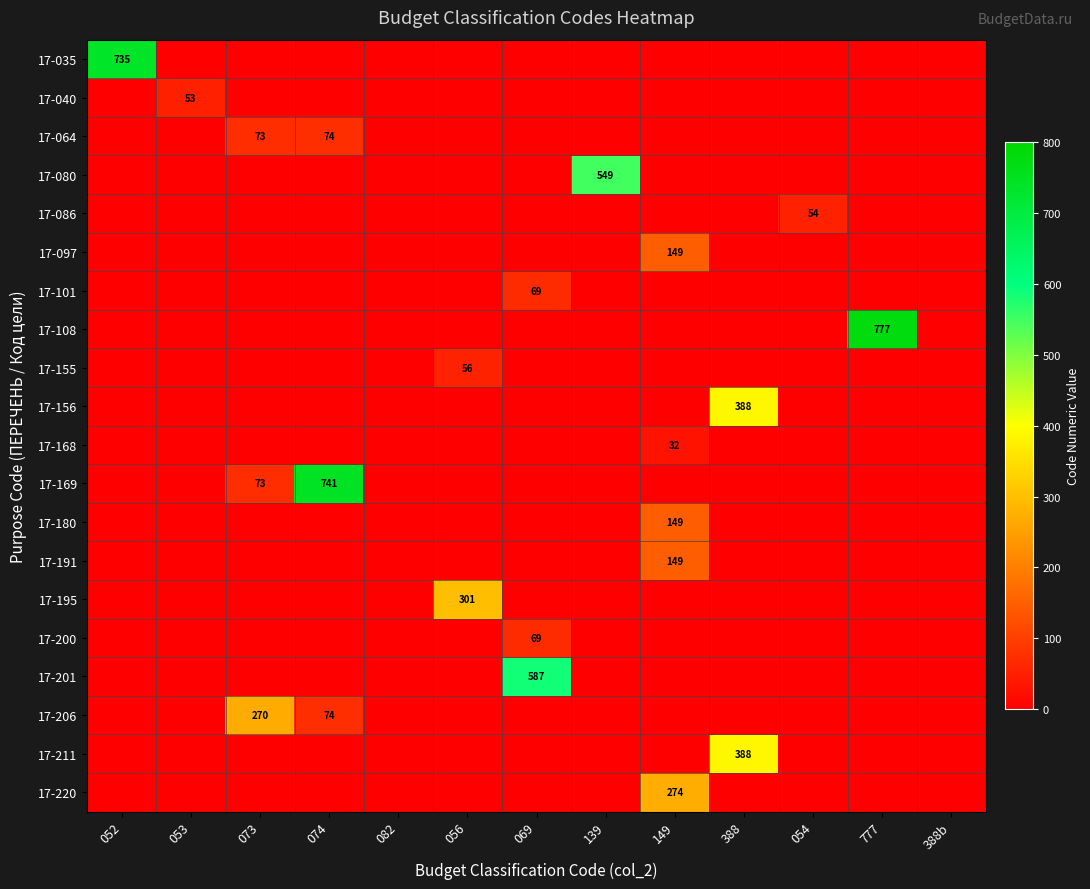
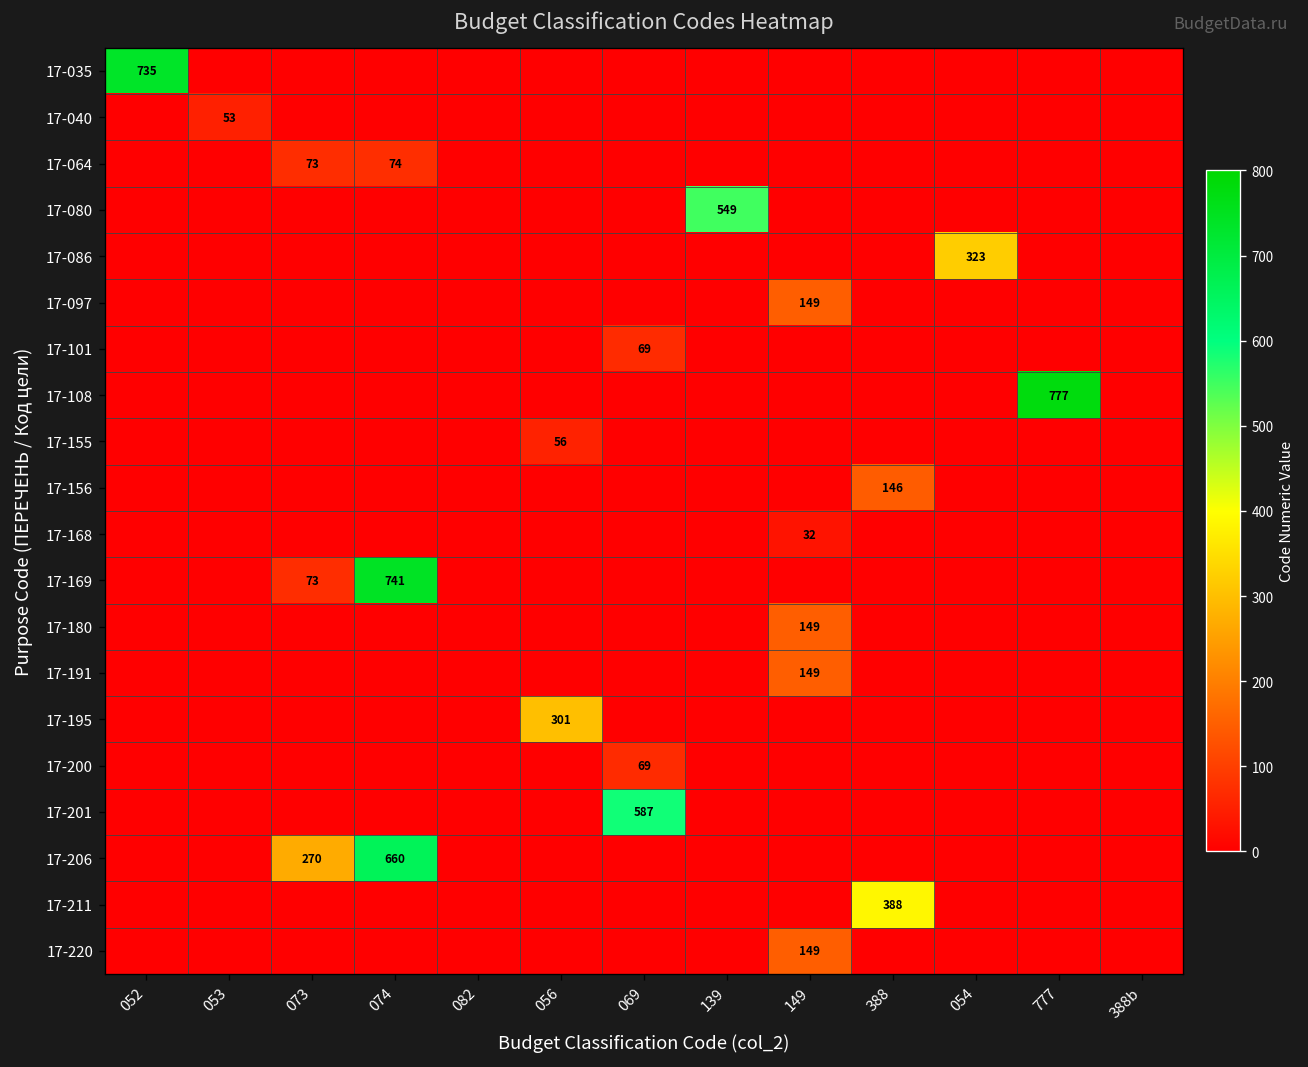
17-086, 054: 54 -> 323
17-156, 388: 388 -> 146
17-206, 074: 74 -> 660
17-220, 149: 274 -> 149
